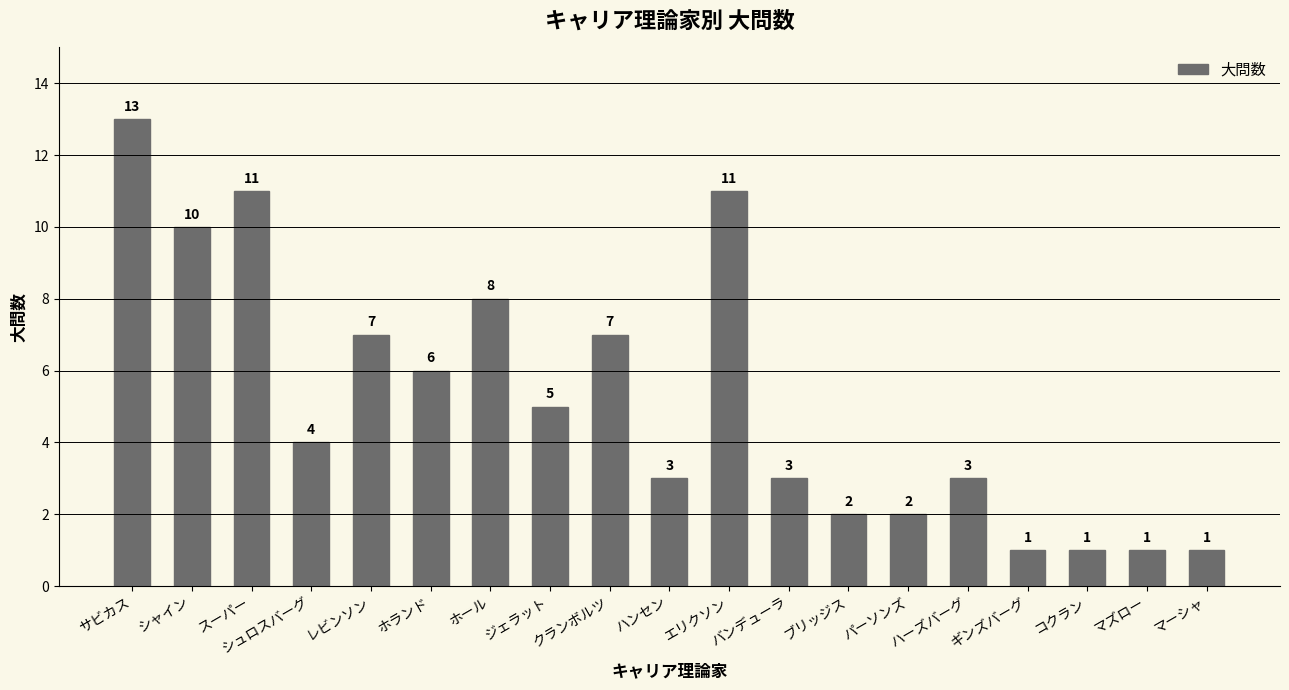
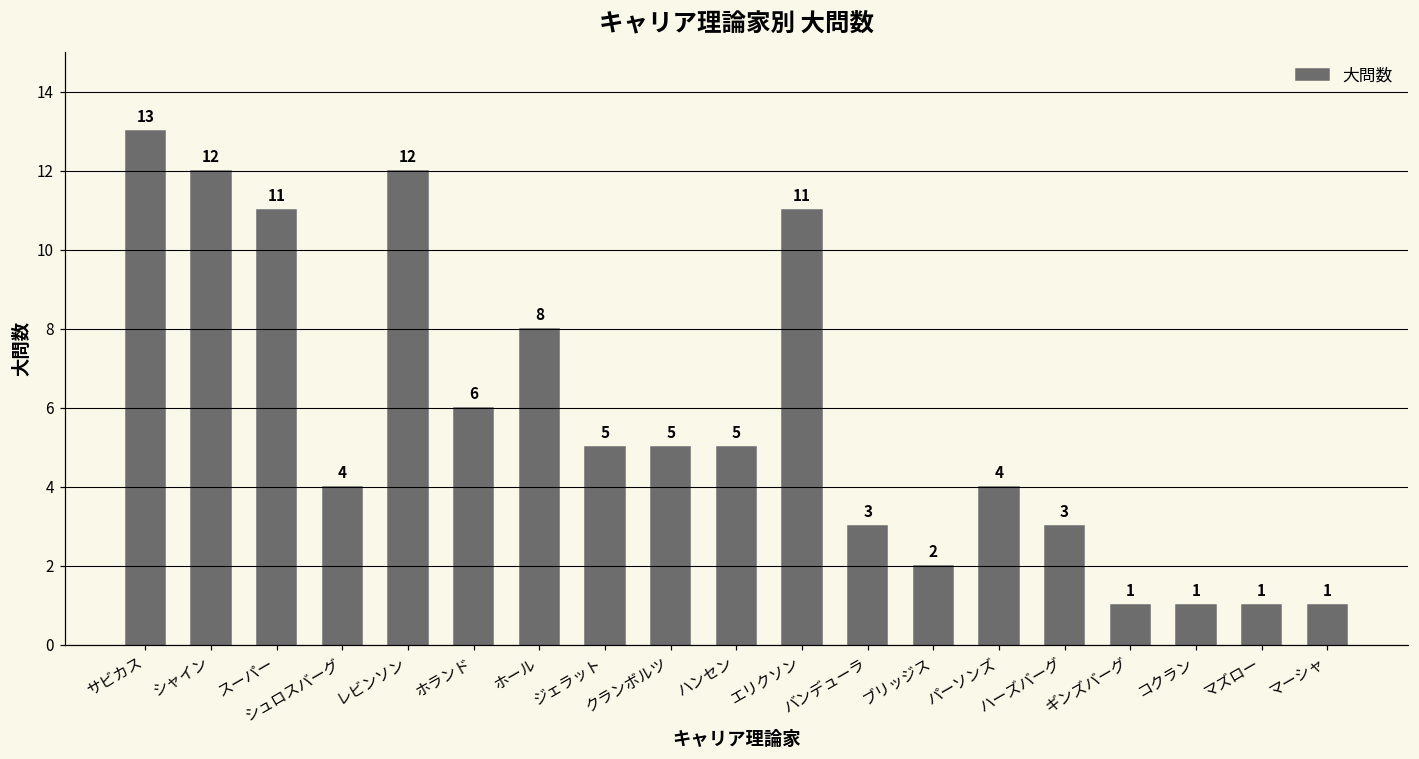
シャイン: 10 -> 12
レビンソン: 7 -> 12
クランボルツ: 7 -> 5
ハンセン: 3 -> 5
パーソンズ: 2 -> 4
